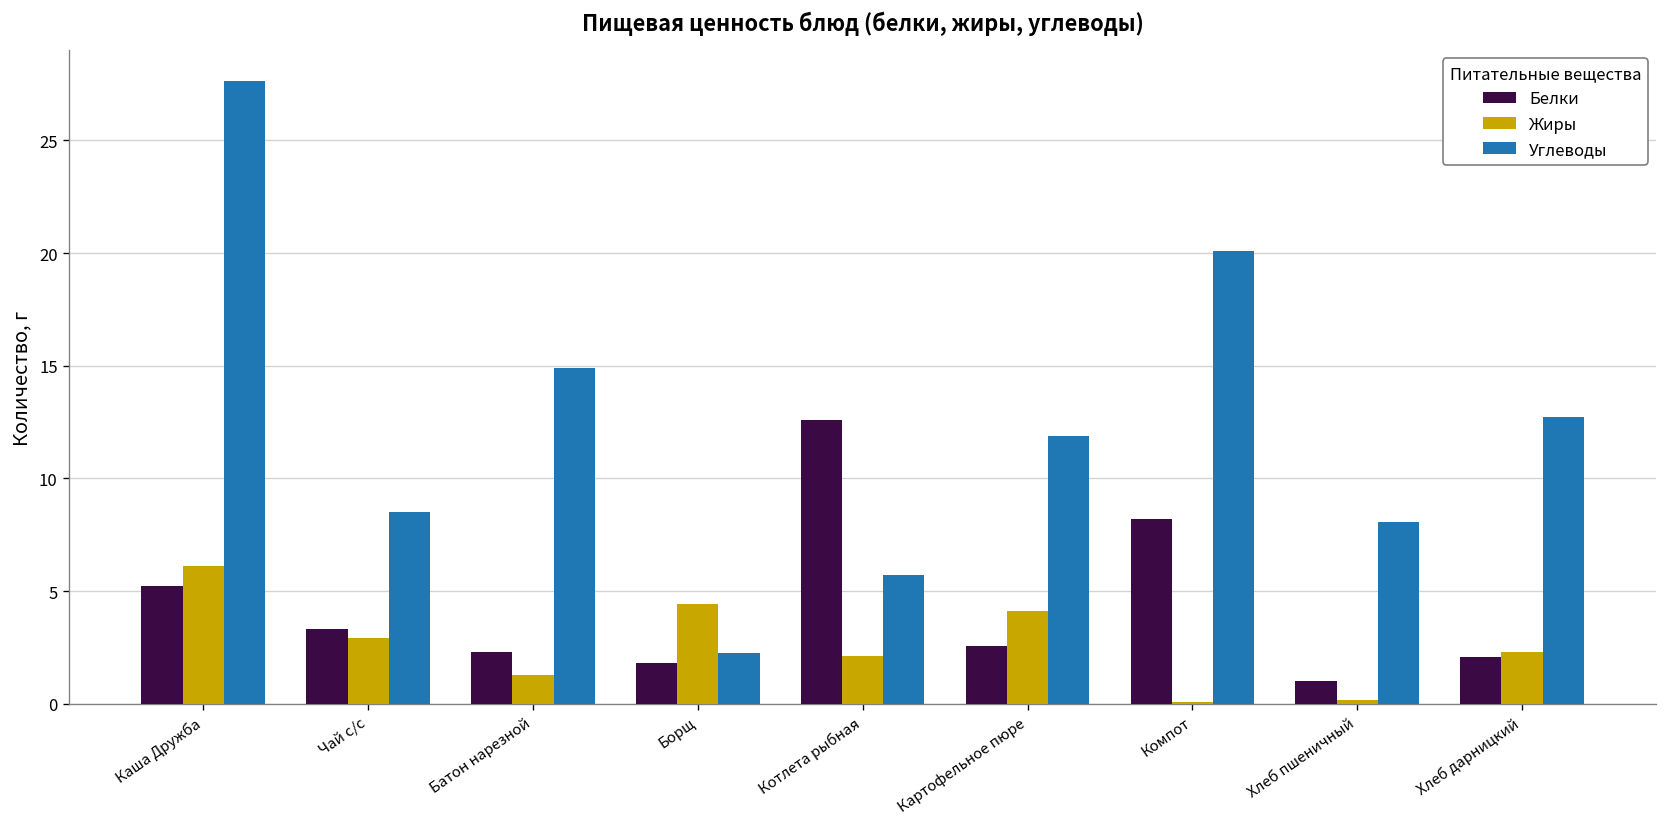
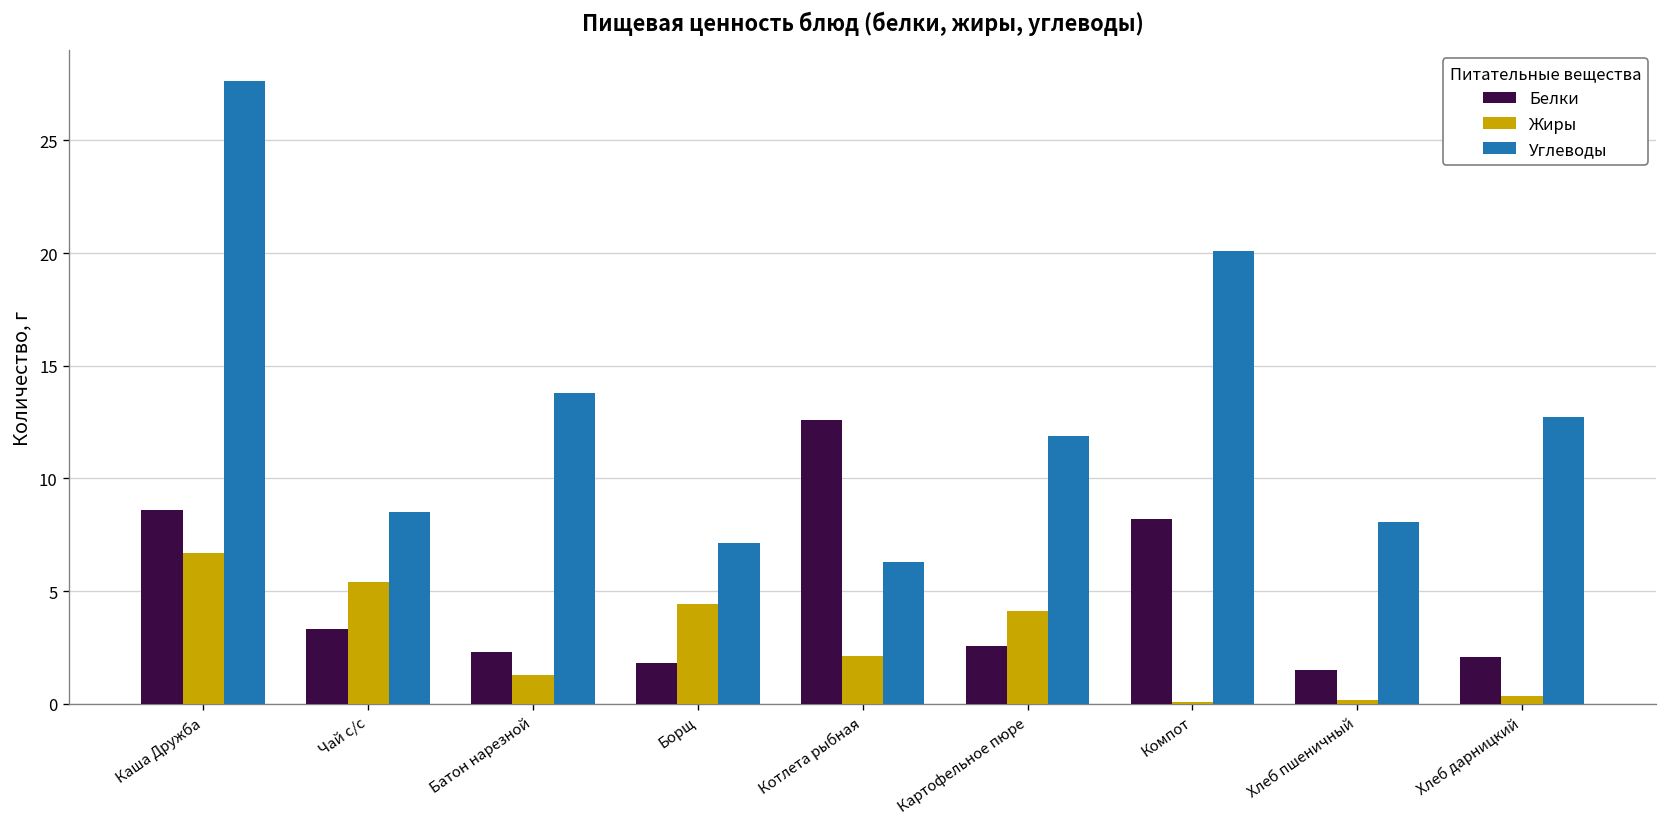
Белки, Каша Дружба: 5.2 -> 8.6
Жиры, Каша Дружба: 6.1 -> 6.7
Жиры, Чай с/с: 2.9 -> 5.4
Углеводы, Батон нарезной: 14.9 -> 13.8
Углеводы, Борщ: 2.3 -> 7.2
Углеводы, Котлета рыбная: 5.7 -> 6.3
Белки, Хлеб пшеничный: 1.0 -> 1.5
Жиры, Хлеб дарницкий: 2.3 -> 0.4
